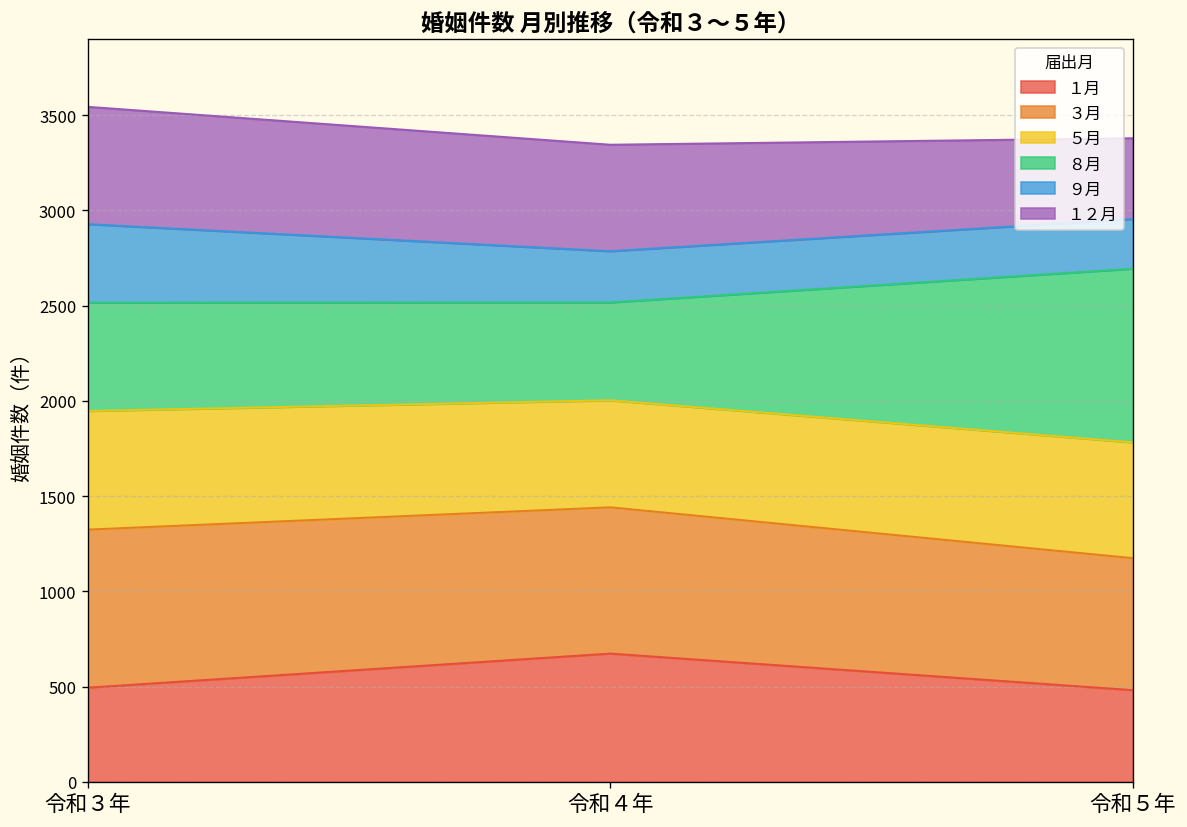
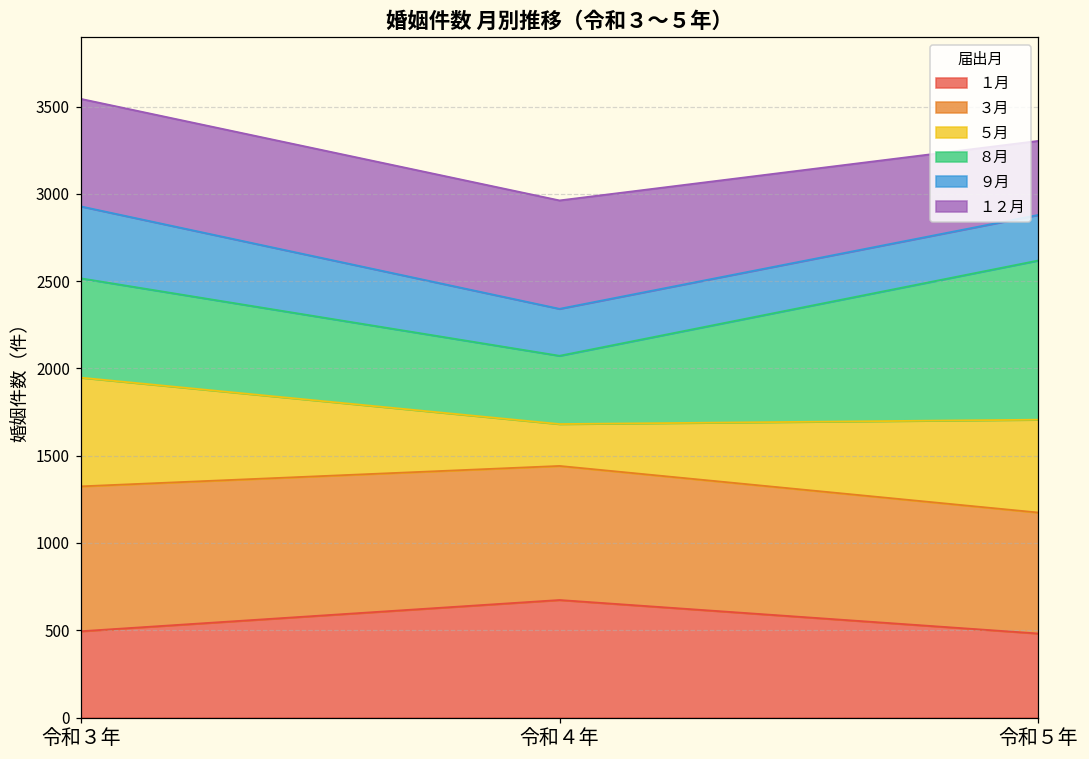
５月, 令和４年: 560 -> 240
８月, 令和４年: 510 -> 390
１２月, 令和４年: 560 -> 620
５月, 令和５年: 610 -> 530
